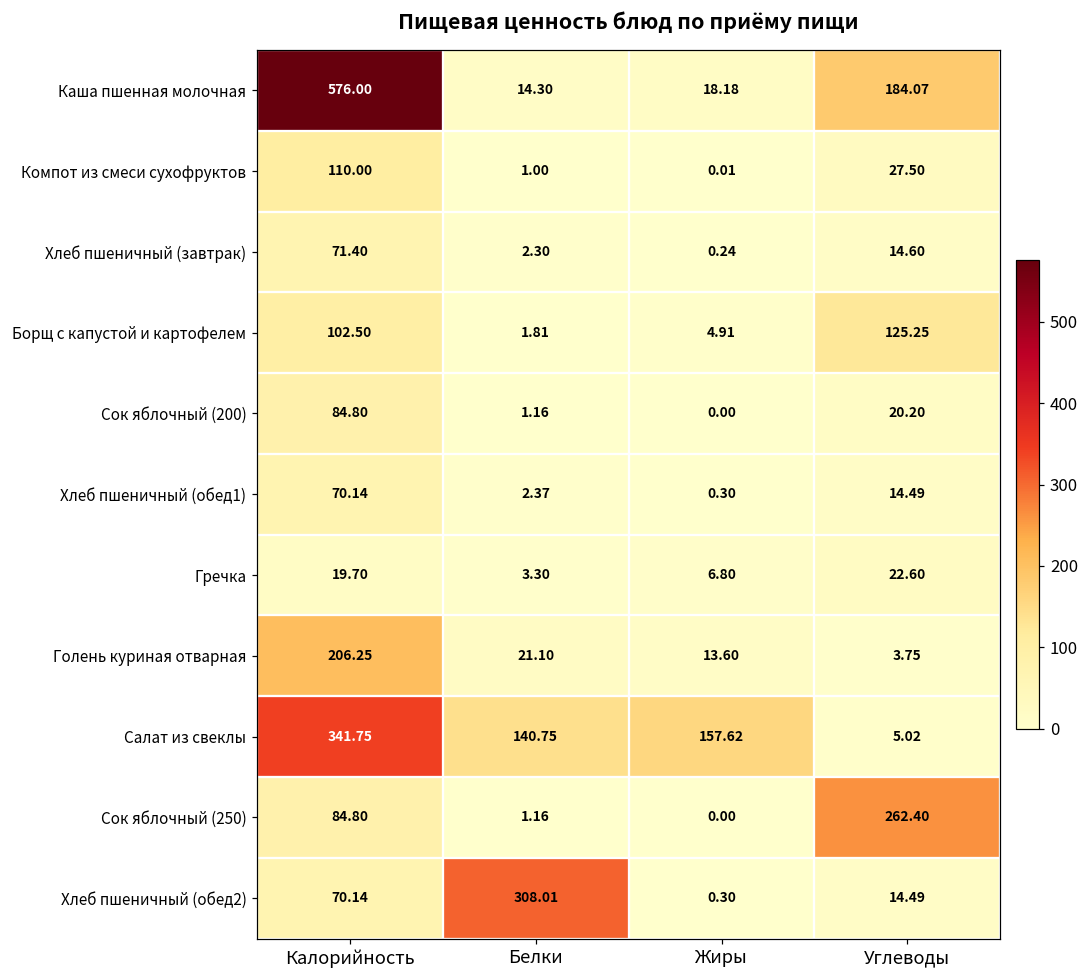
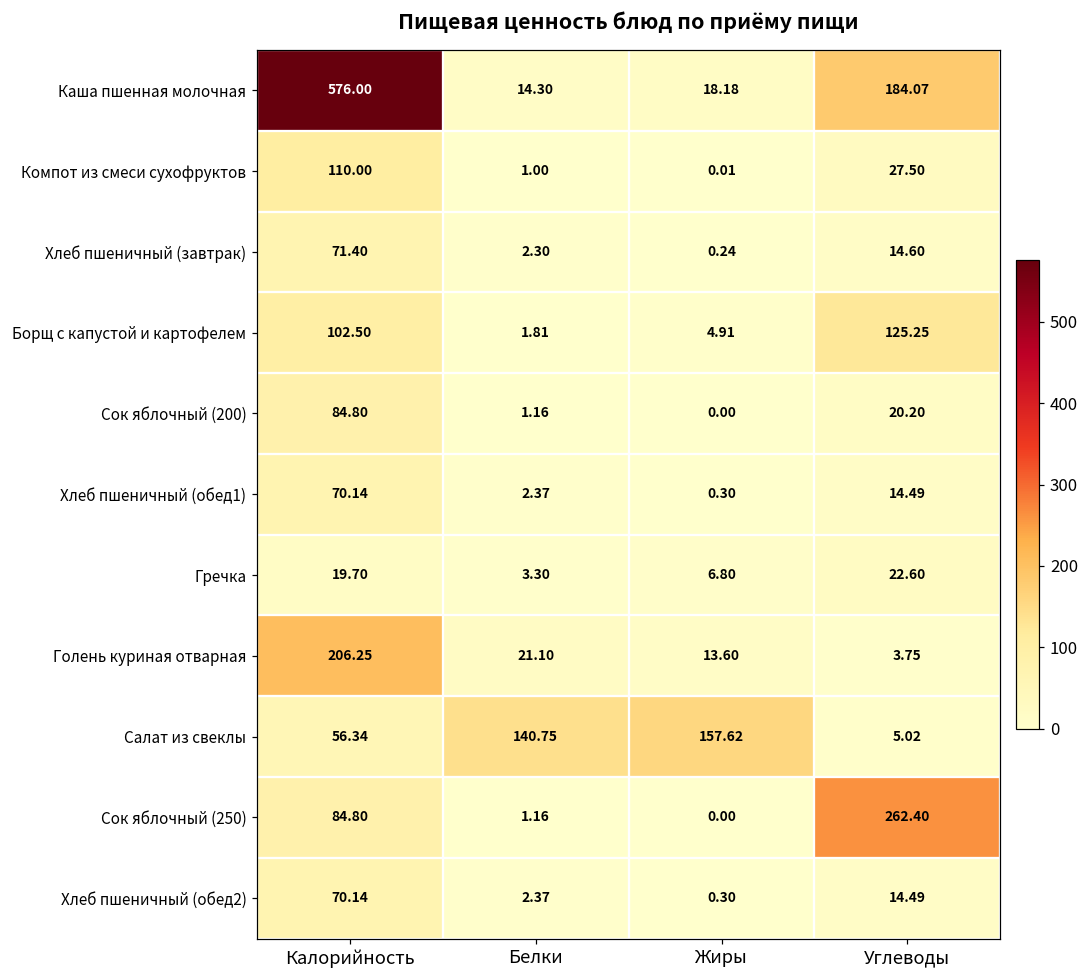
Салат из свеклы, Калорийность: 341.75 -> 56.34
Хлеб пшеничный (обед2), Белки: 308.01 -> 2.37
